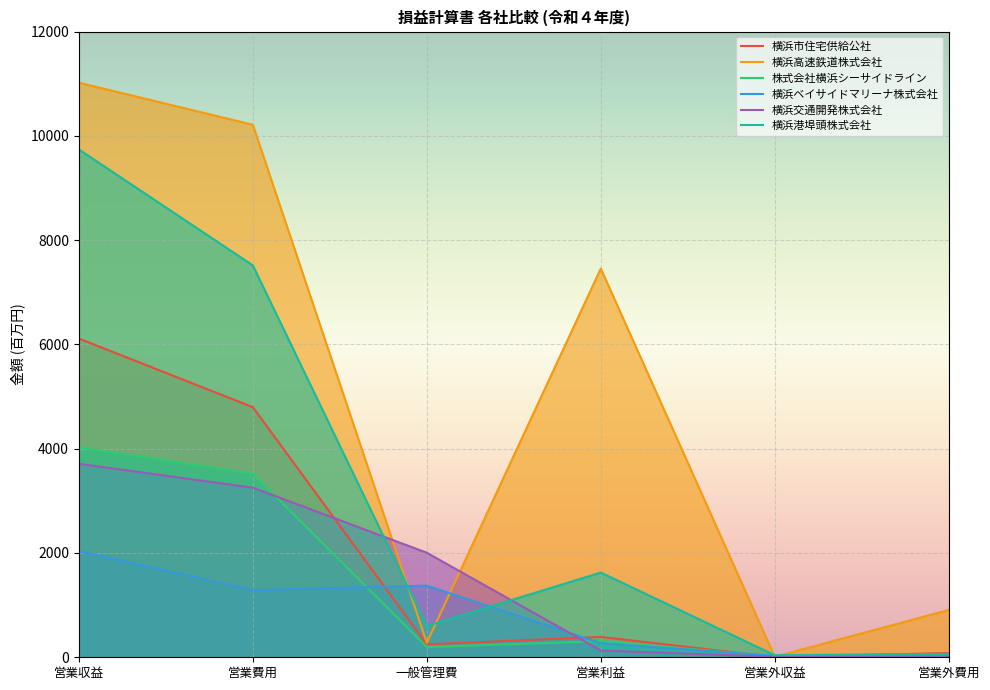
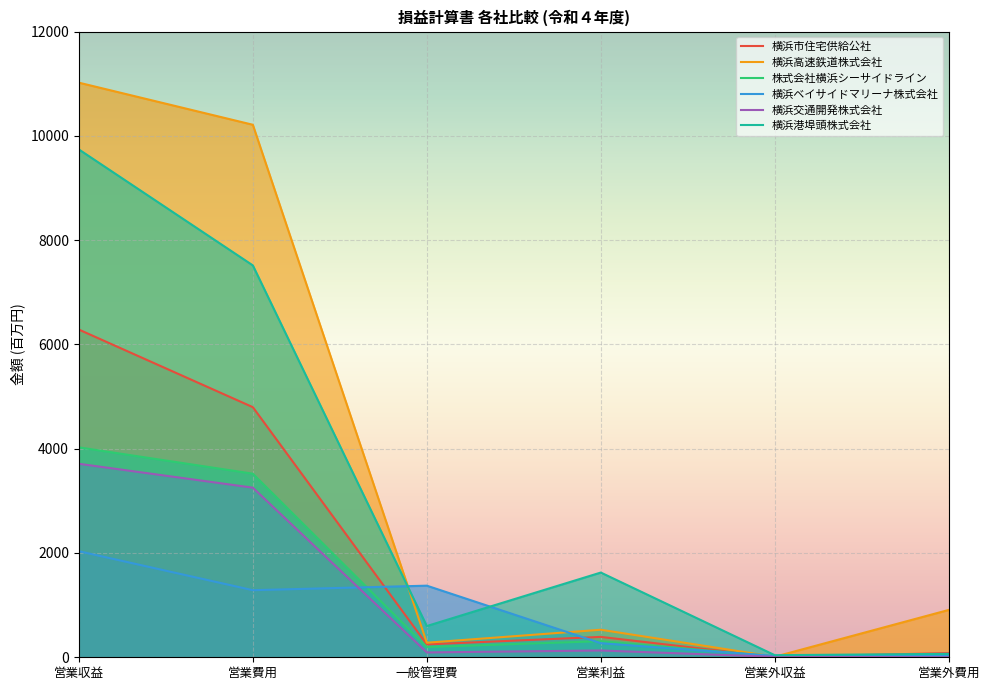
横浜市住宅供給公社, 営業収益: 6100 -> 6300
横浜交通開発株式会社, 一般管理費: 2000 -> 100
横浜高速鉄道株式会社, 営業利益: 7500 -> 500
